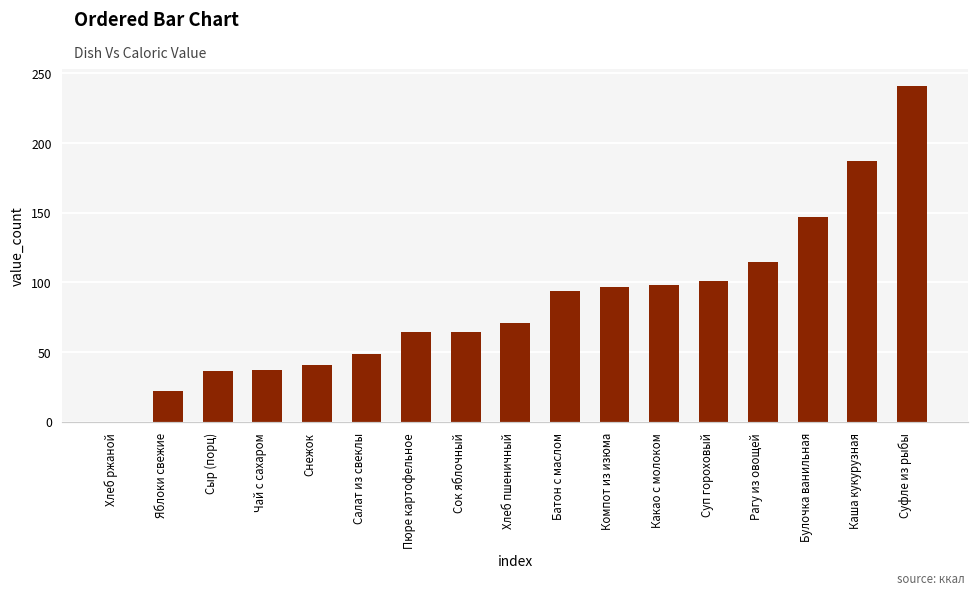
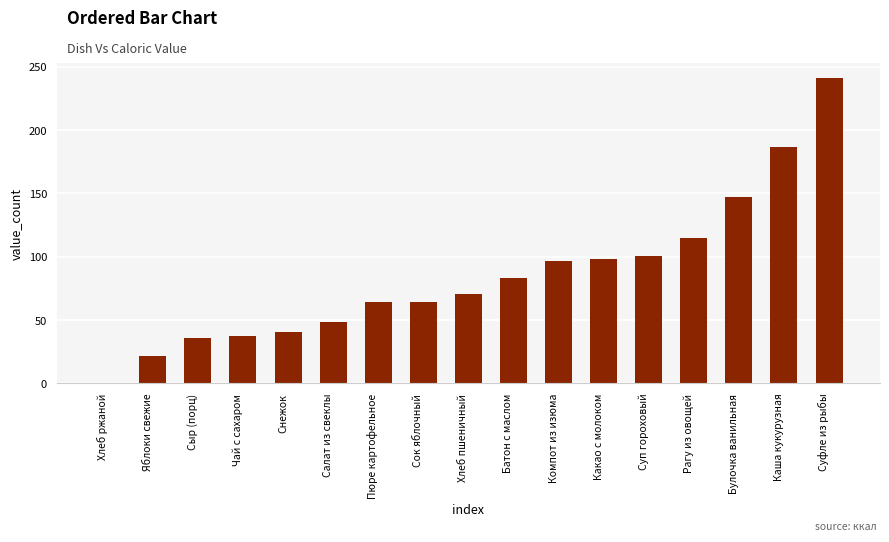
Батон с маслом: 94 -> 83
